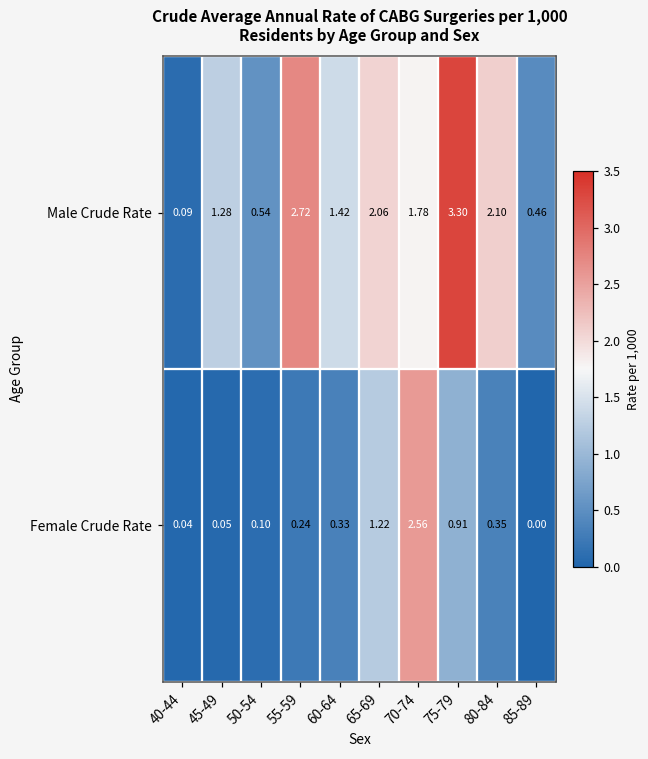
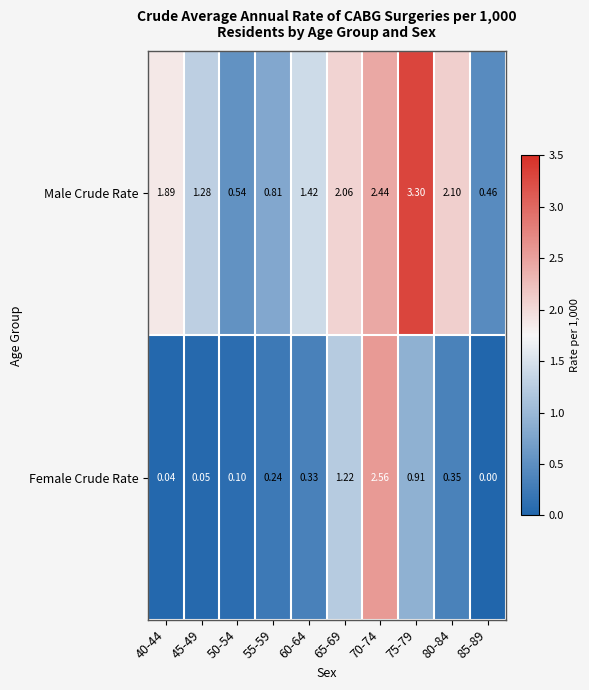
Male Crude Rate, 40-44: 0.09 -> 1.89
Male Crude Rate, 55-59: 2.72 -> 0.81
Male Crude Rate, 70-74: 1.78 -> 2.44
